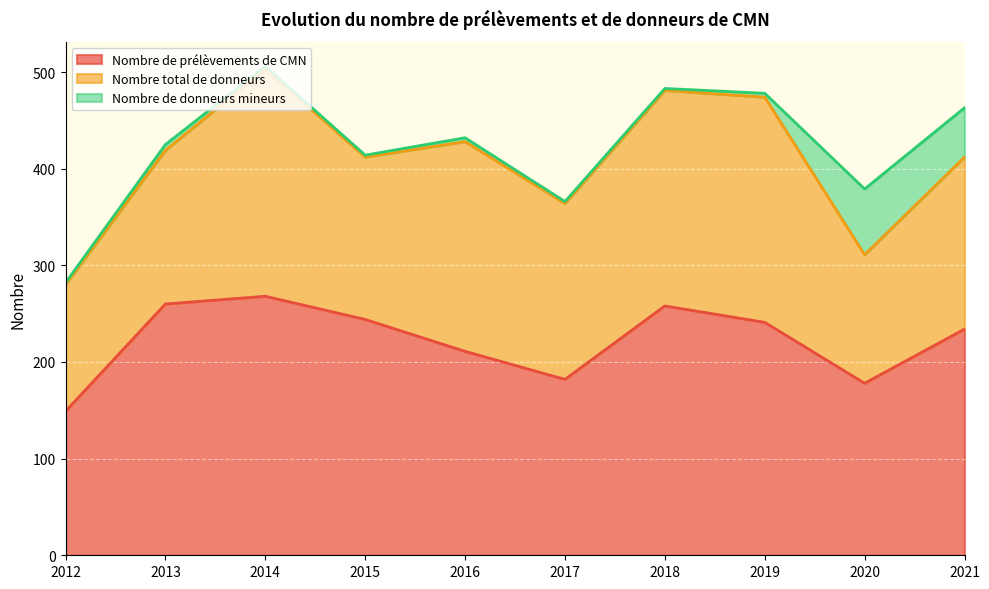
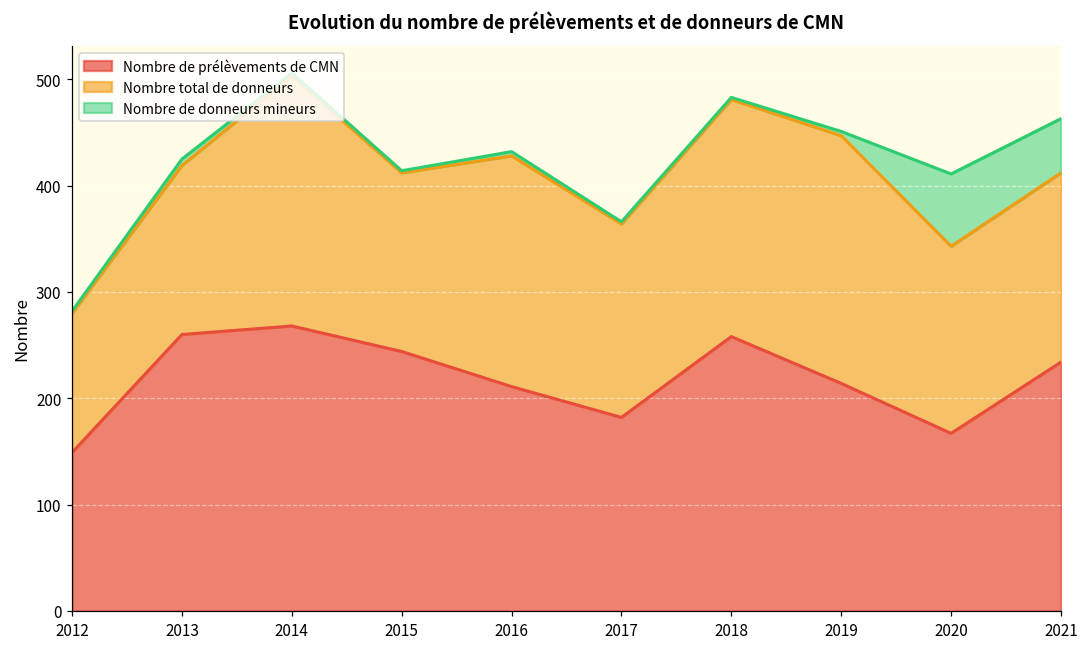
Nombre de prélèvements de CMN, 2019: 240 -> 210
Nombre de prélèvements de CMN, 2020: 180 -> 170
Nombre total de donneurs, 2020: 130 -> 180
